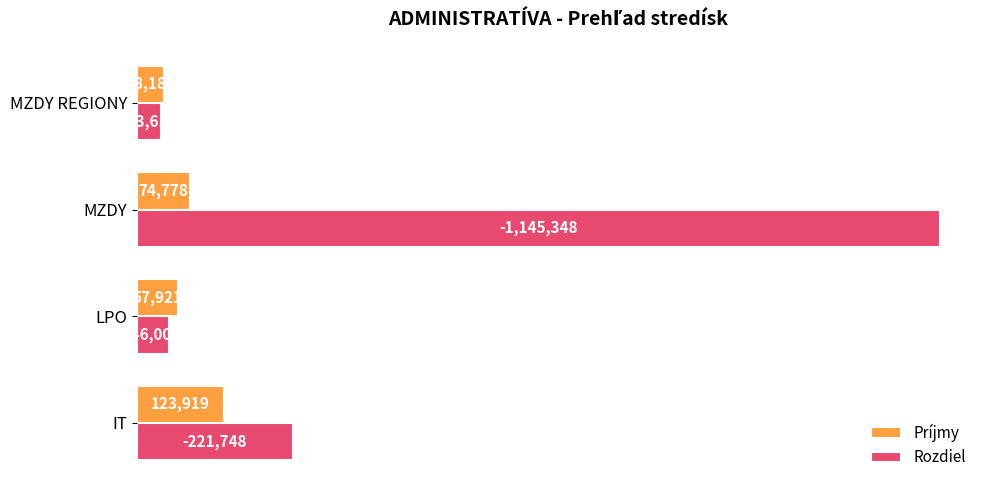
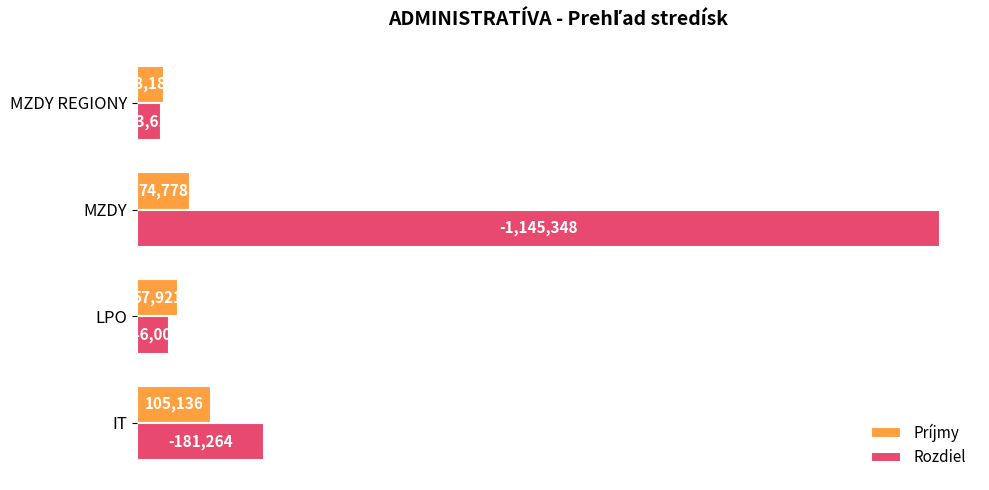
Príjmy, IT: 123,919 -> 105,136
Rozdiel, IT: -221,748 -> -181,264
